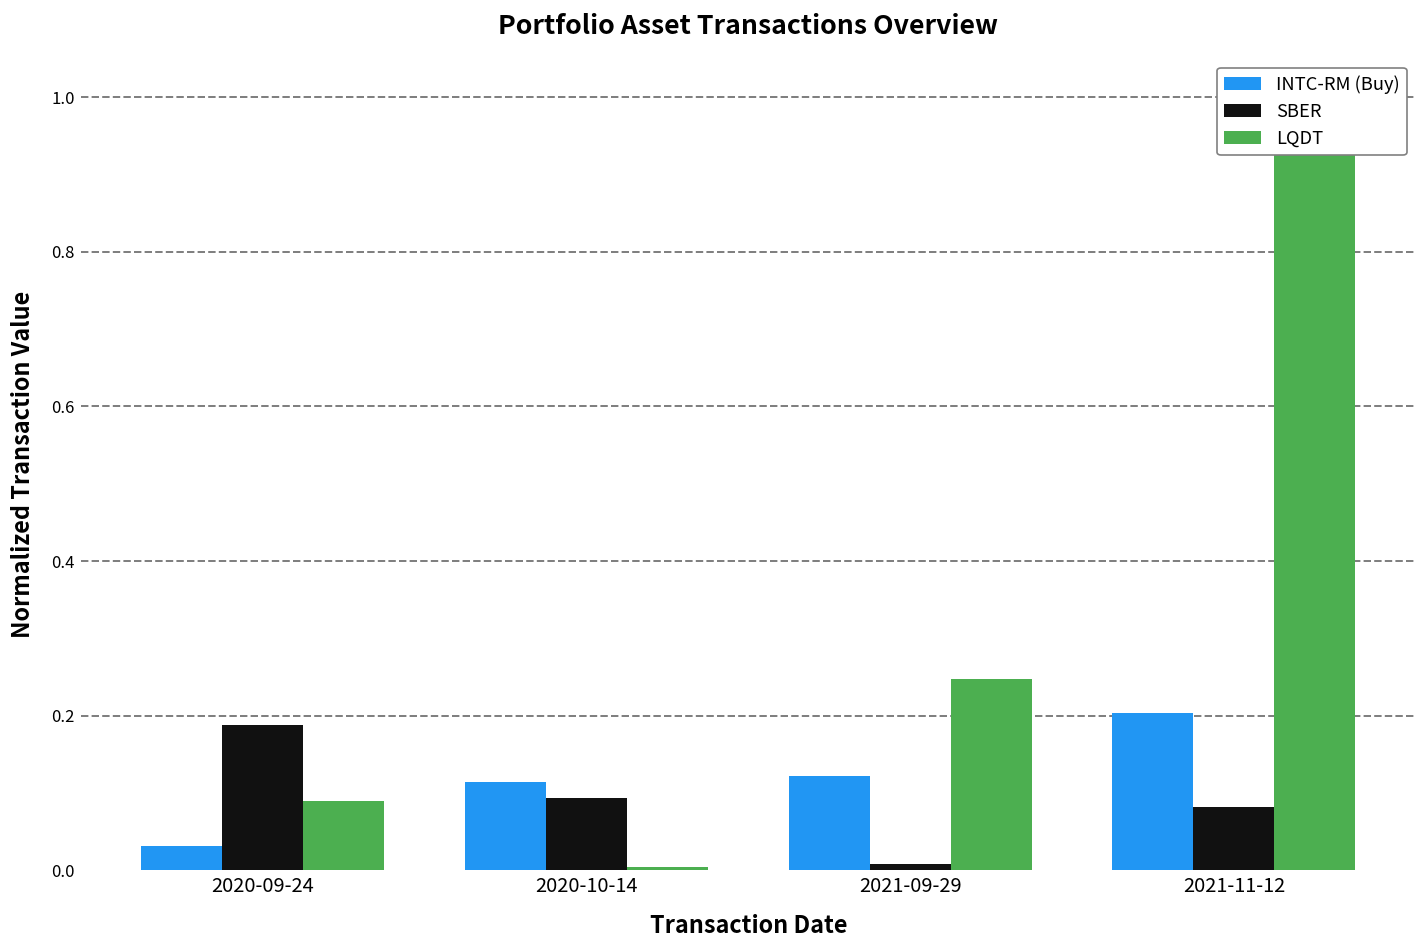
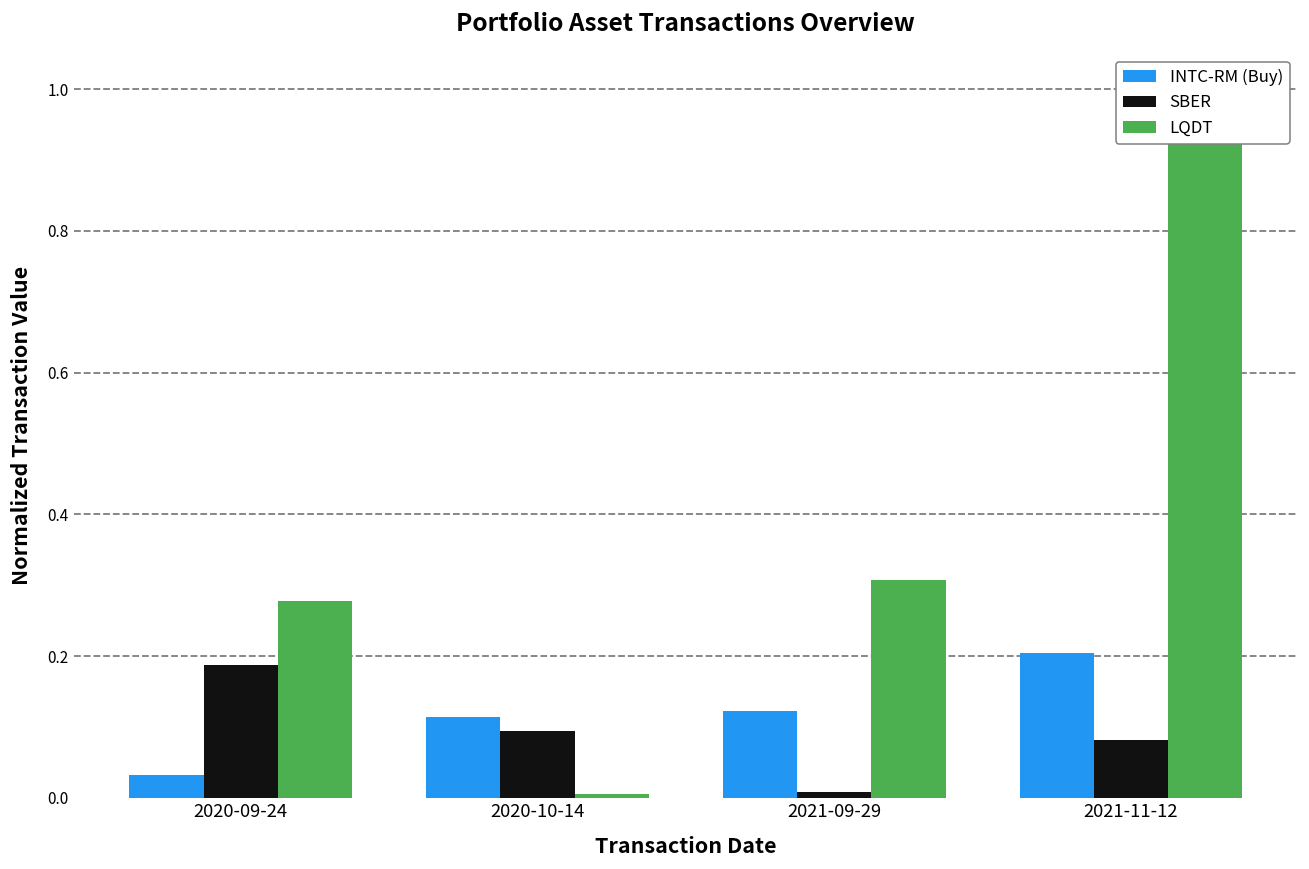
LQDT, 2020-09-24: 0.09 -> 0.28
LQDT, 2021-09-29: 0.25 -> 0.31
